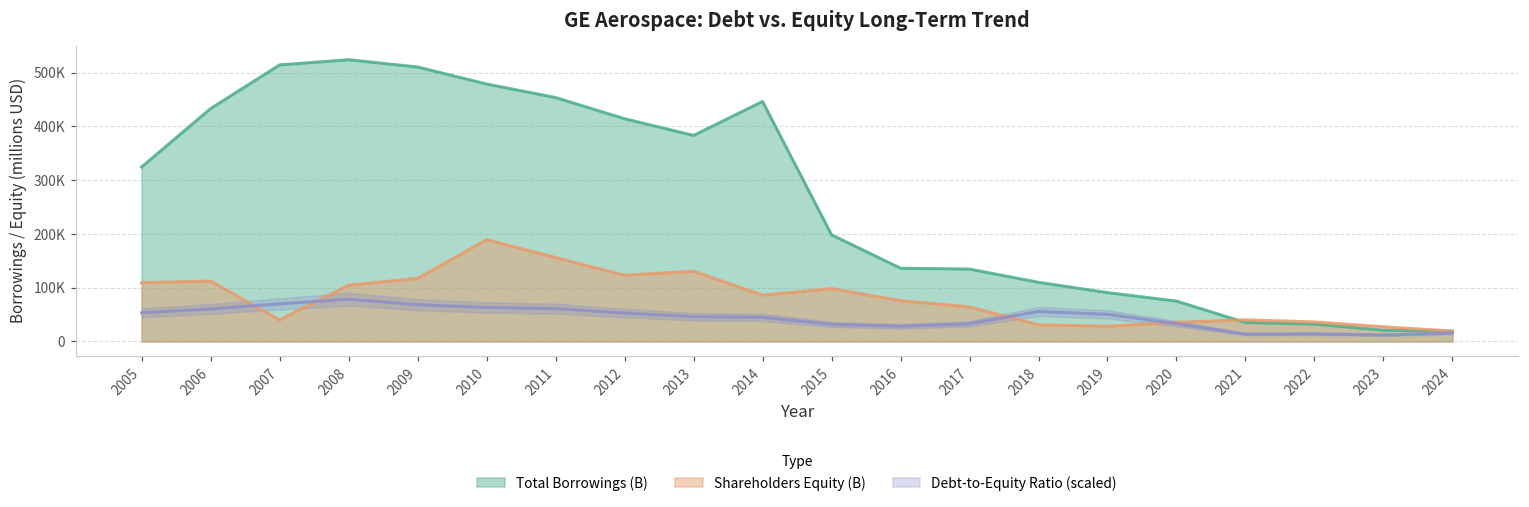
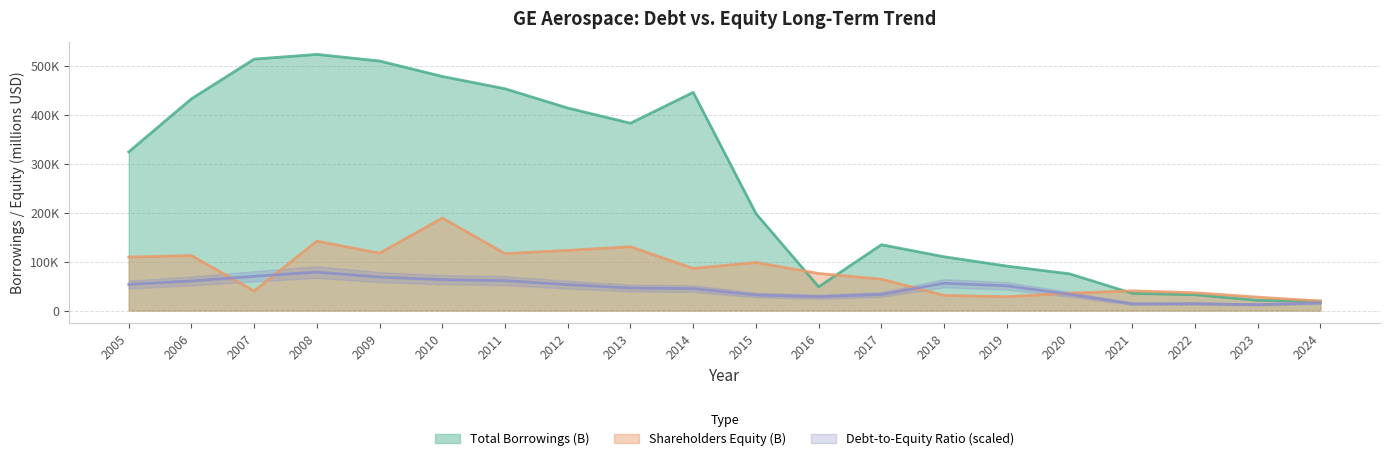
Shareholders Equity (B), 2008: 100000 -> 140000
Shareholders Equity (B), 2011: 160000 -> 120000
Total Borrowings (B), 2016: 140000 -> 50000
